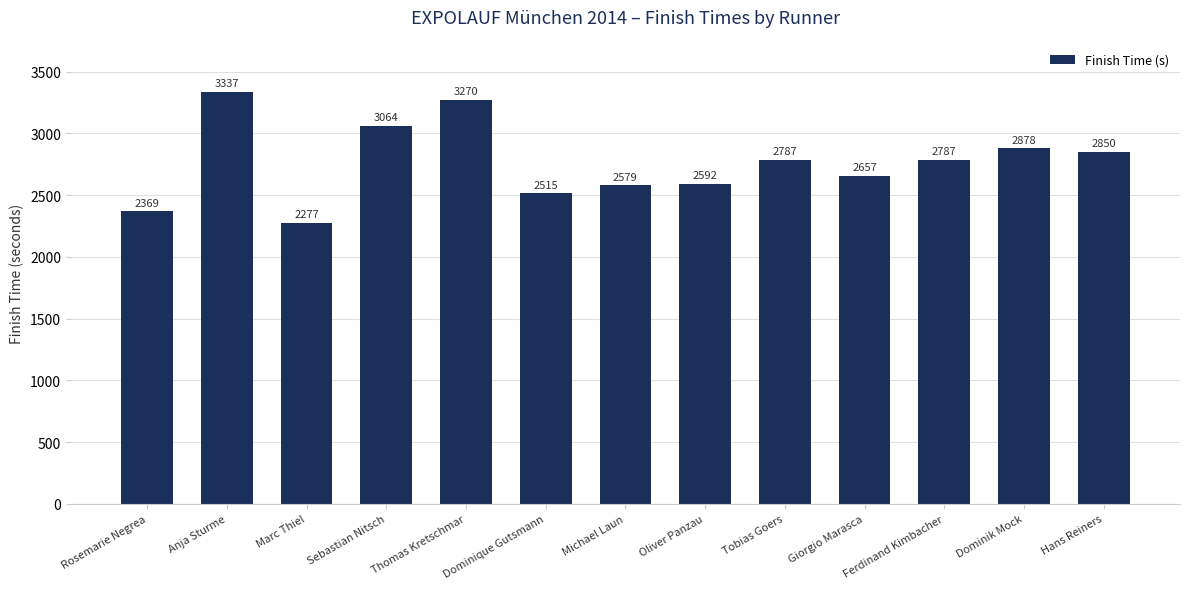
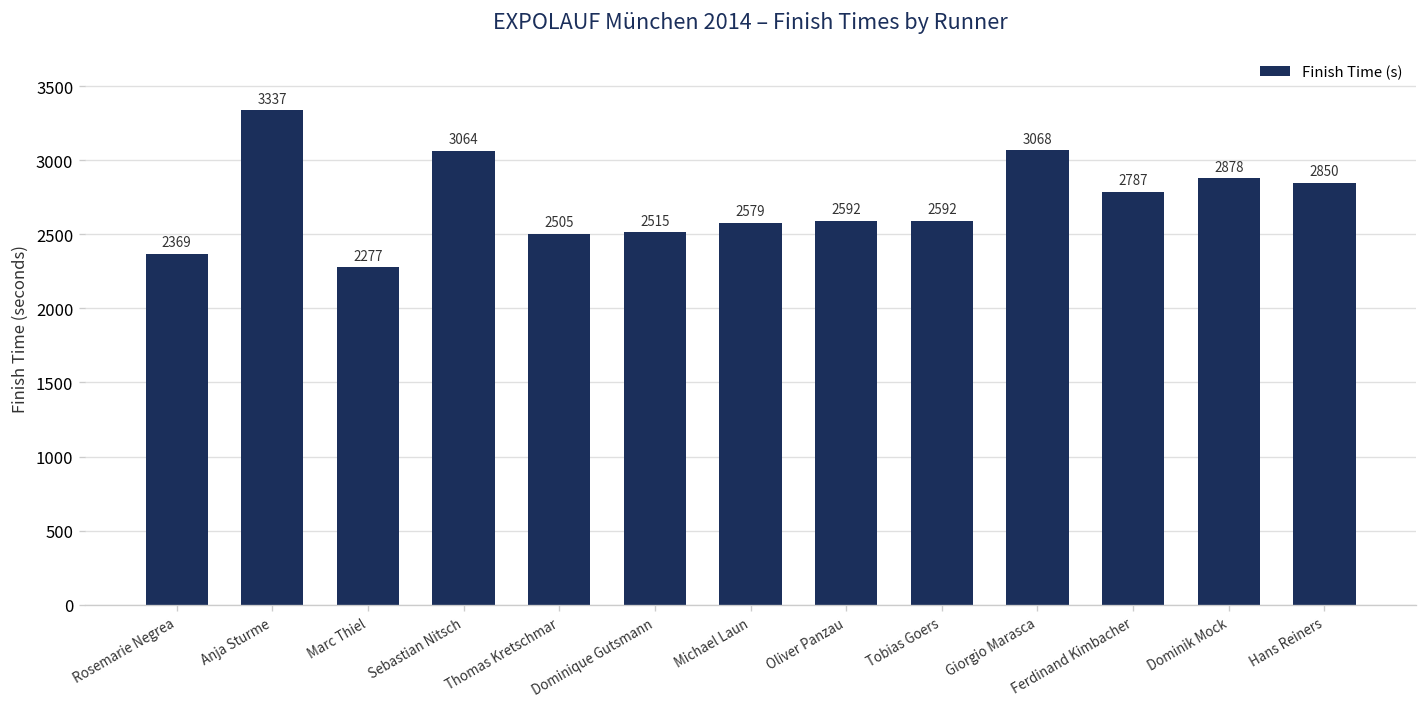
Thomas Kretschmar: 3270 -> 2505
Tobias Goers: 2787 -> 2592
Giorgio Marasca: 2657 -> 3068
